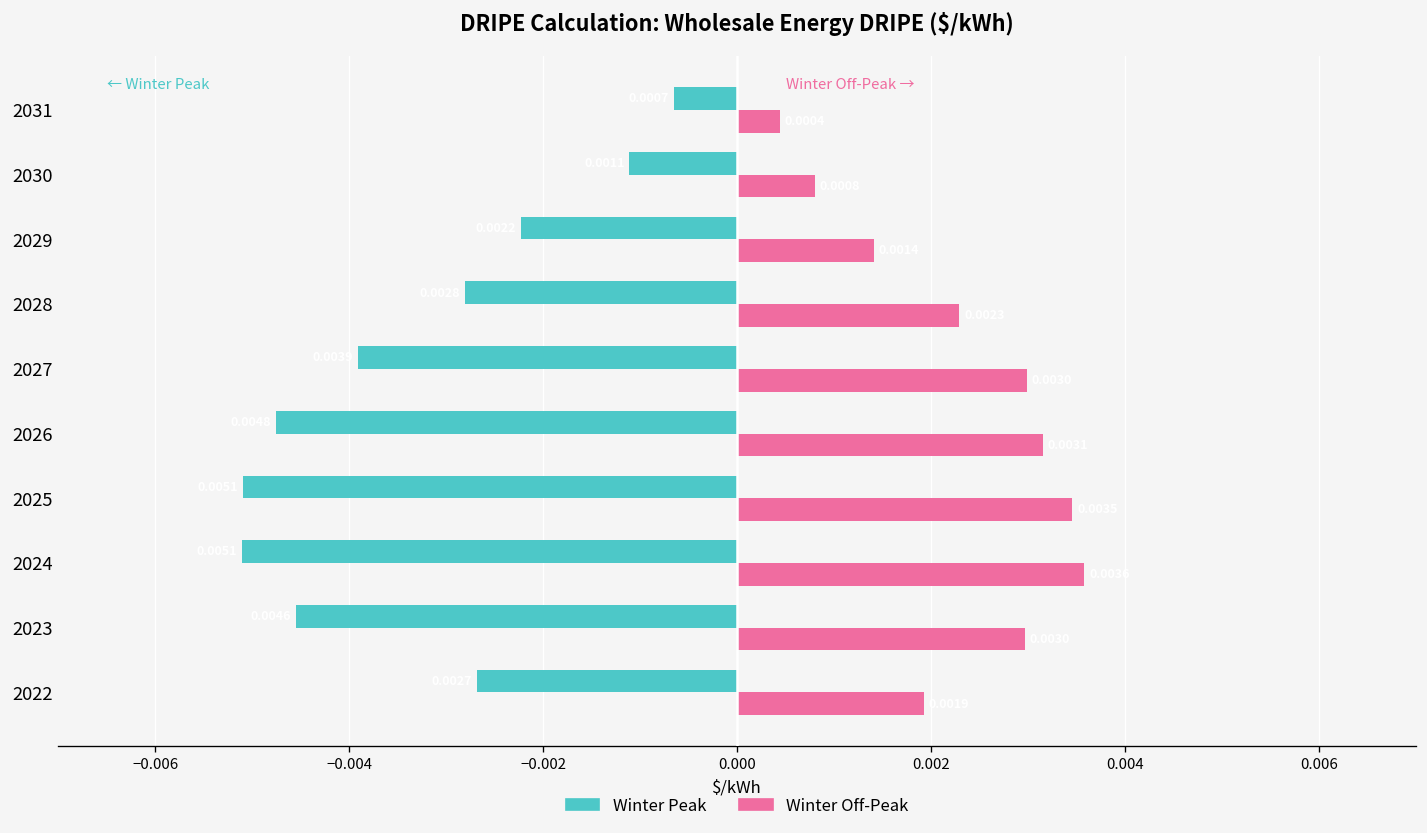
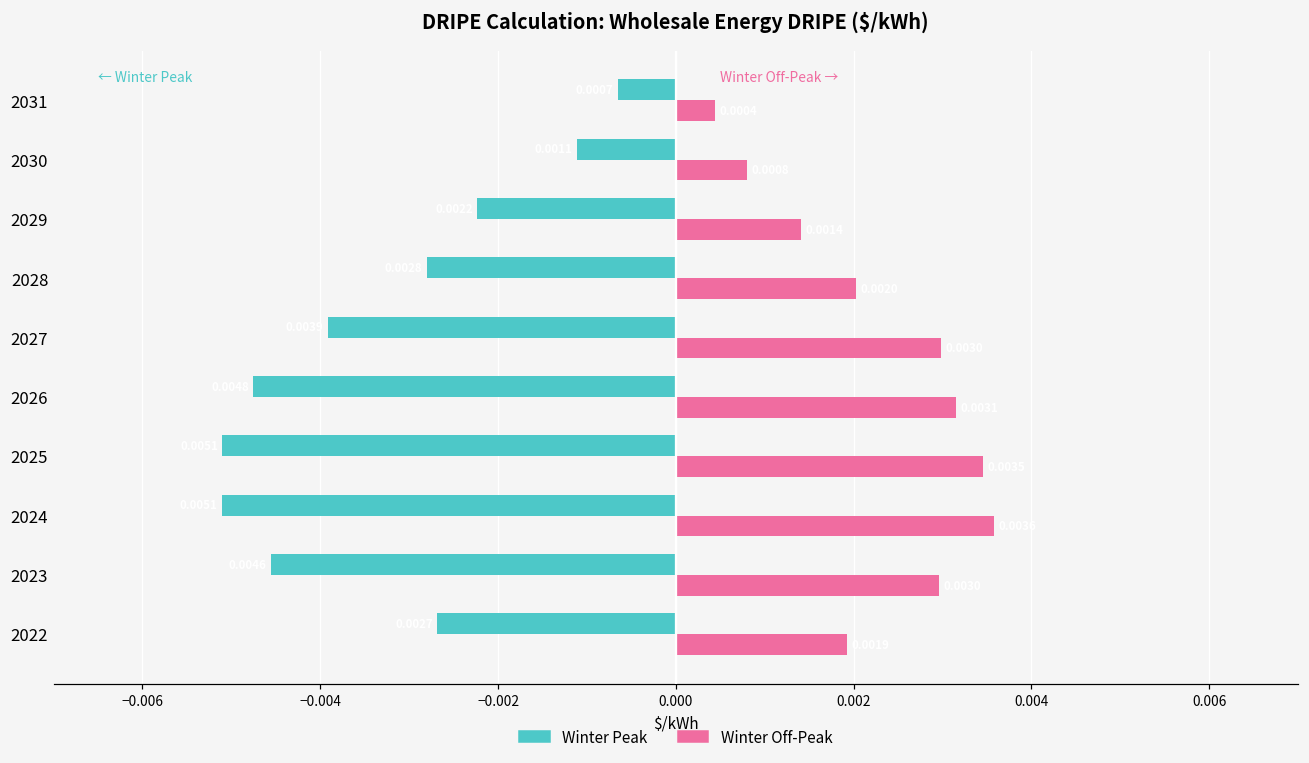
Winter Off-Peak, 2028: 0.0023 -> 0.0020
